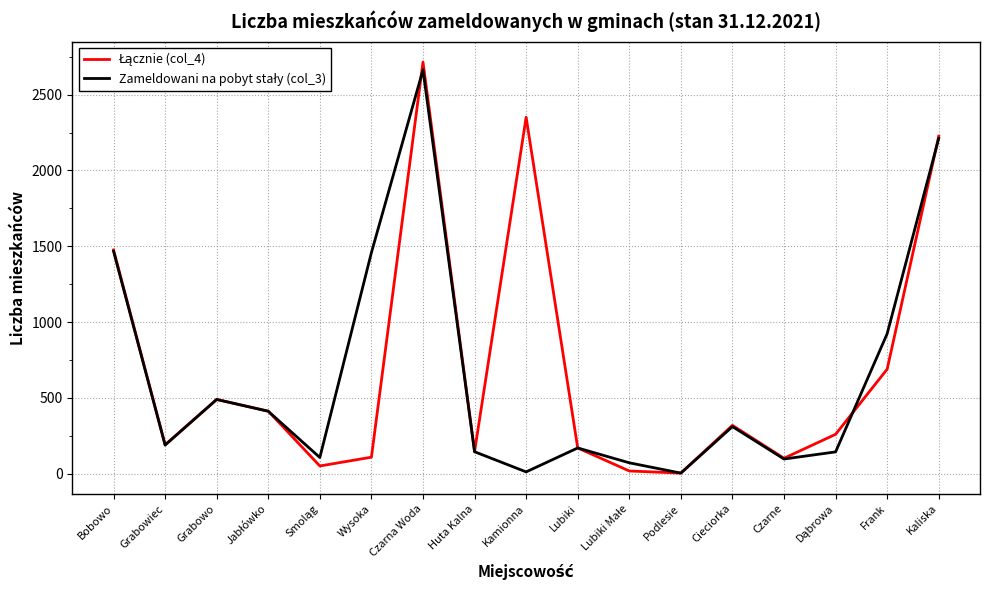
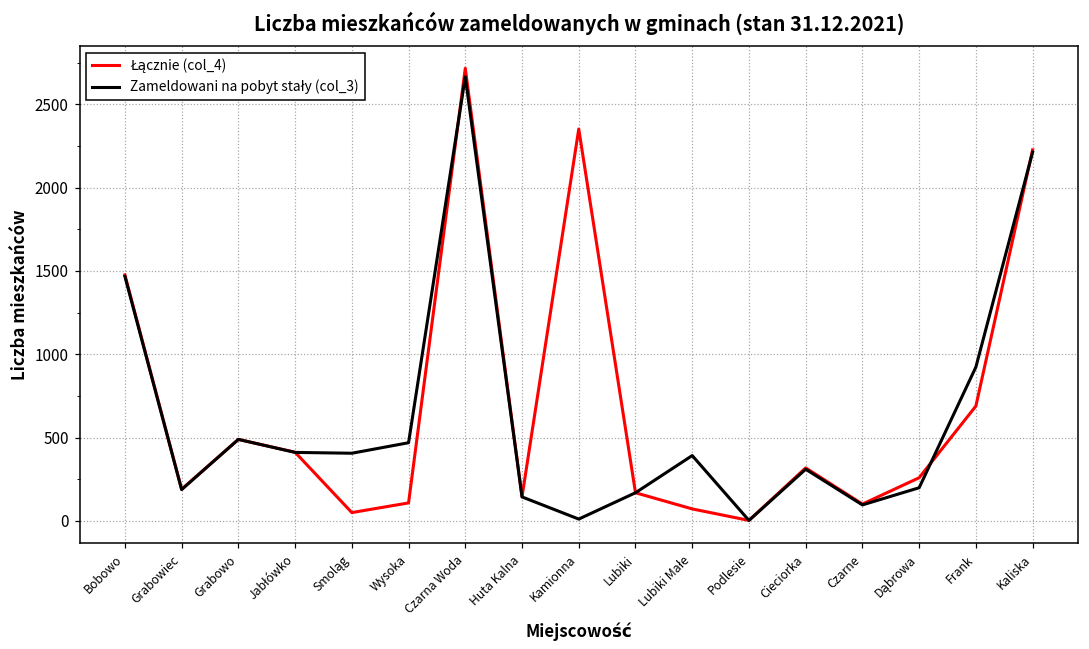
Zameldowani na pobyt stały (col_3), Smoląg: 110 -> 410
Zameldowani na pobyt stały (col_3), Wysoka: 1460 -> 470
Łącznie (col_4), Lubiki Małe: 20 -> 70
Zameldowani na pobyt stały (col_3), Lubiki Małe: 70 -> 390
Zameldowani na pobyt stały (col_3), Dąbrowa: 140 -> 200
